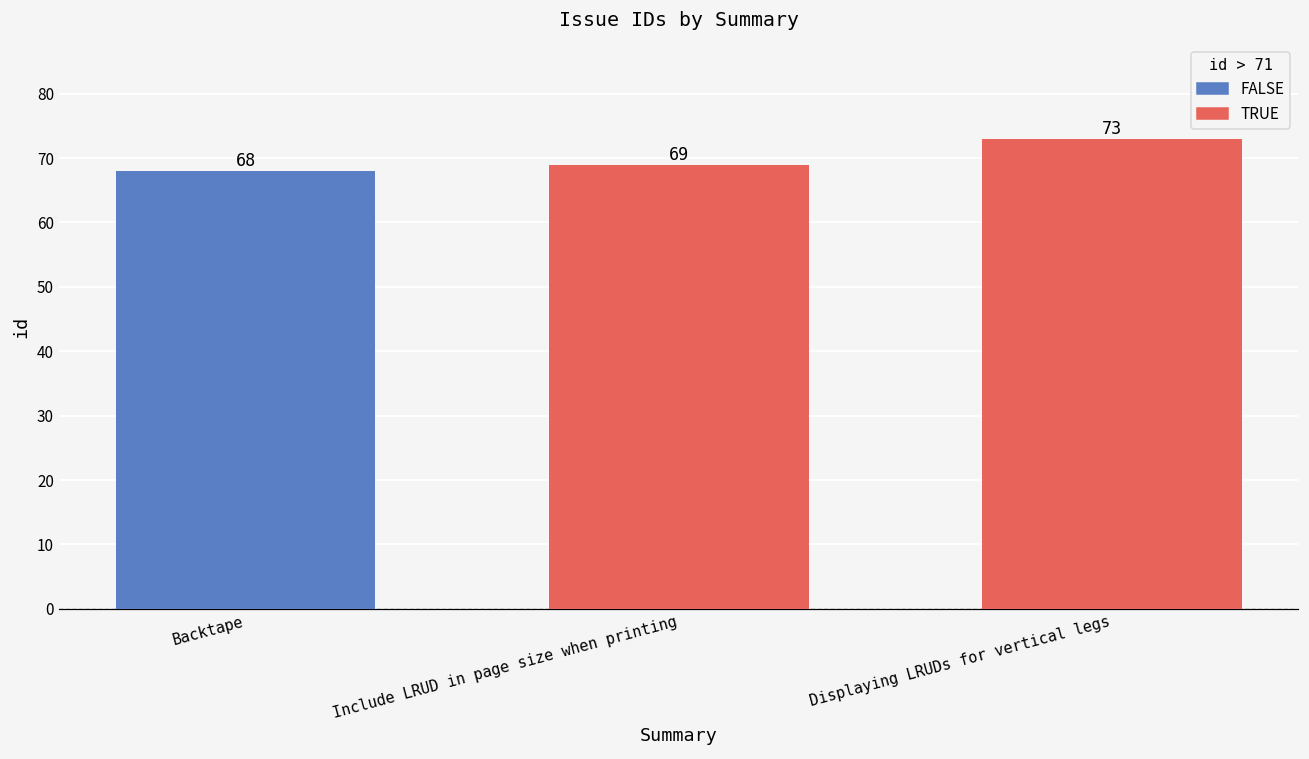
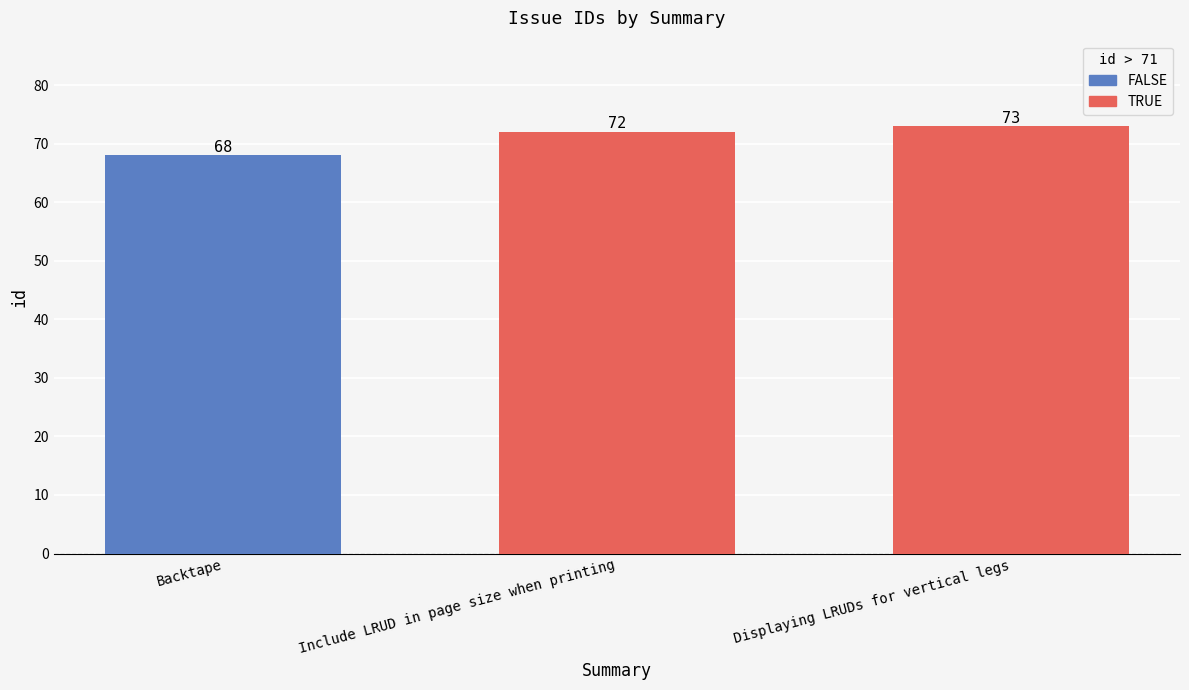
Include LRUD in page size when printing: 69 -> 72
